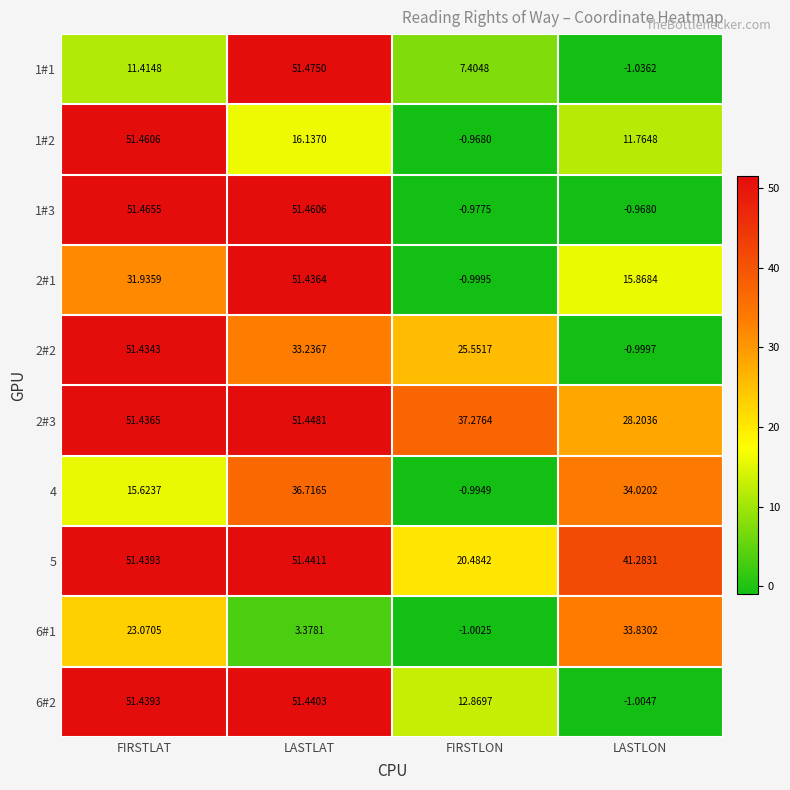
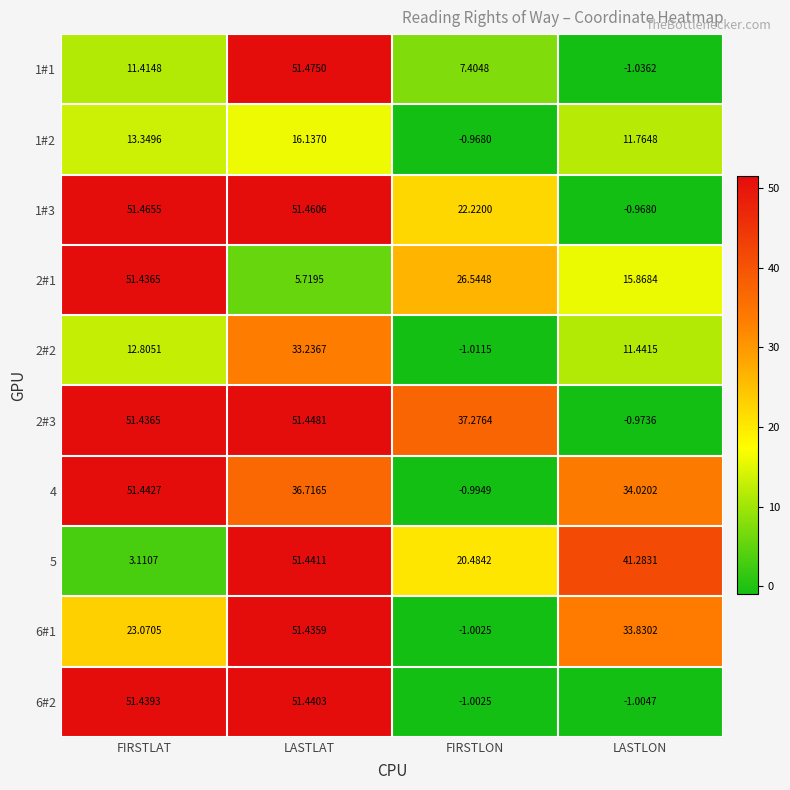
1#2, FIRSTLAT: 51.4606 -> 13.3496
1#3, FIRSTLON: -0.9775 -> 22.2200
2#1, FIRSTLAT: 31.9359 -> 51.4365
2#1, LASTLAT: 51.4364 -> 5.7195
2#1, FIRSTLON: -0.9995 -> 26.5448
2#2, FIRSTLAT: 51.4343 -> 12.8051
2#2, FIRSTLON: 25.5517 -> -1.0115
2#2, LASTLON: -0.9997 -> 11.4415
2#3, LASTLON: 28.2036 -> -0.9736
4, FIRSTLAT: 15.6237 -> 51.4427
5, FIRSTLAT: 51.4393 -> 3.1107
6#1, LASTLAT: 3.3781 -> 51.4359
6#2, FIRSTLON: 12.8697 -> -1.0025
